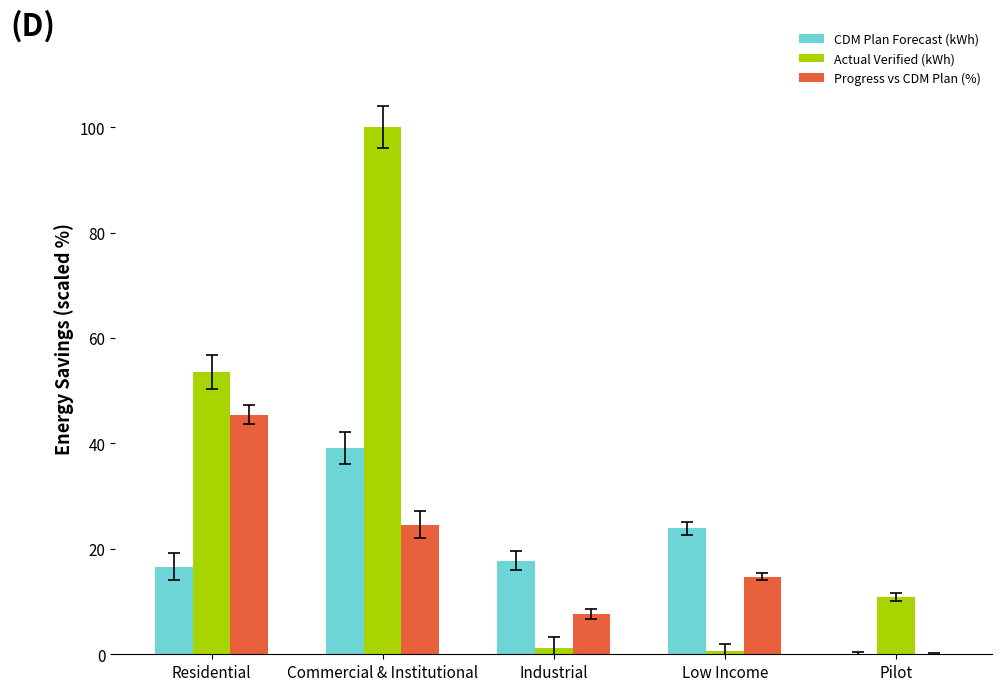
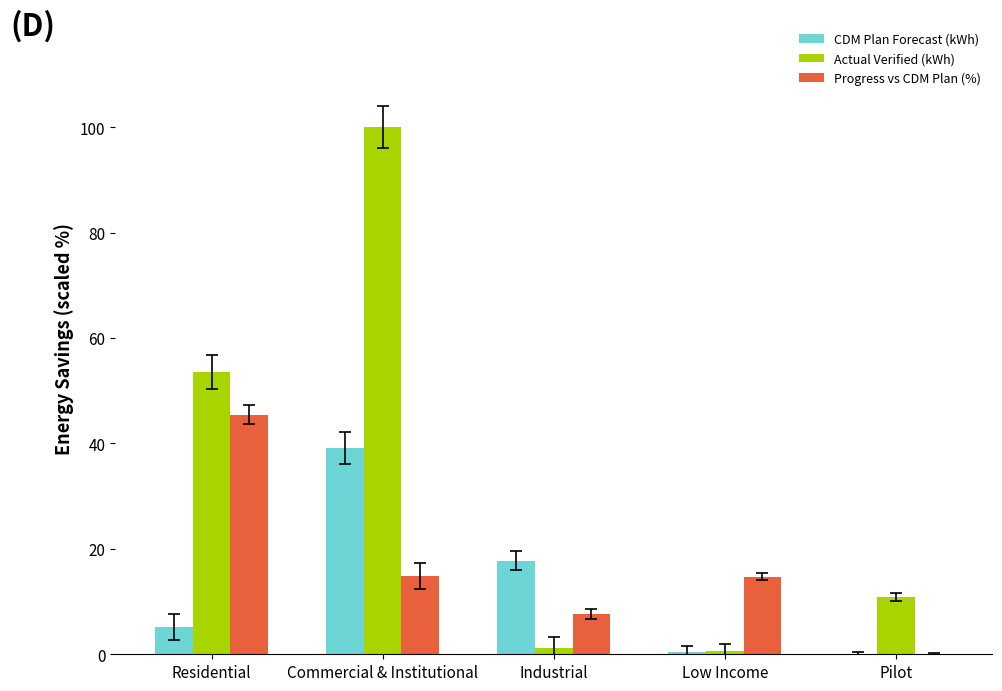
CDM Plan Forecast (kWh), Residential: 17 -> 5
Progress vs CDM Plan (%), Commercial & Institutional: 25 -> 15
CDM Plan Forecast (kWh), Low Income: 24 -> 0
